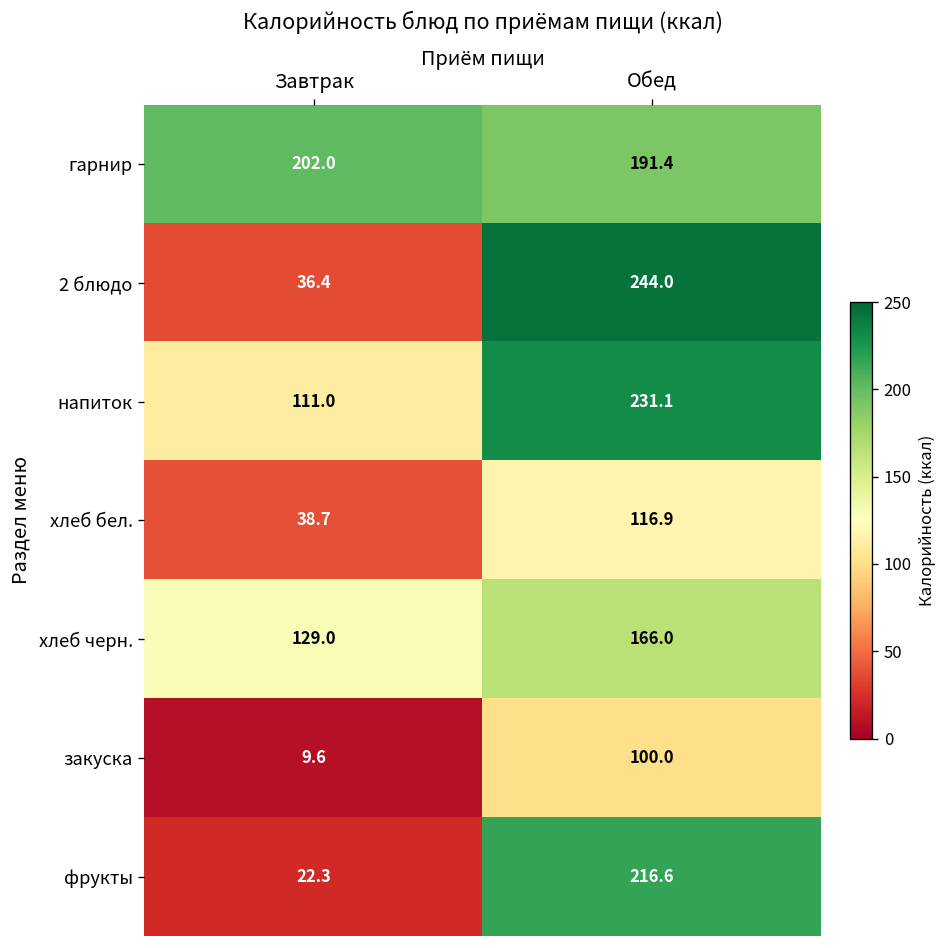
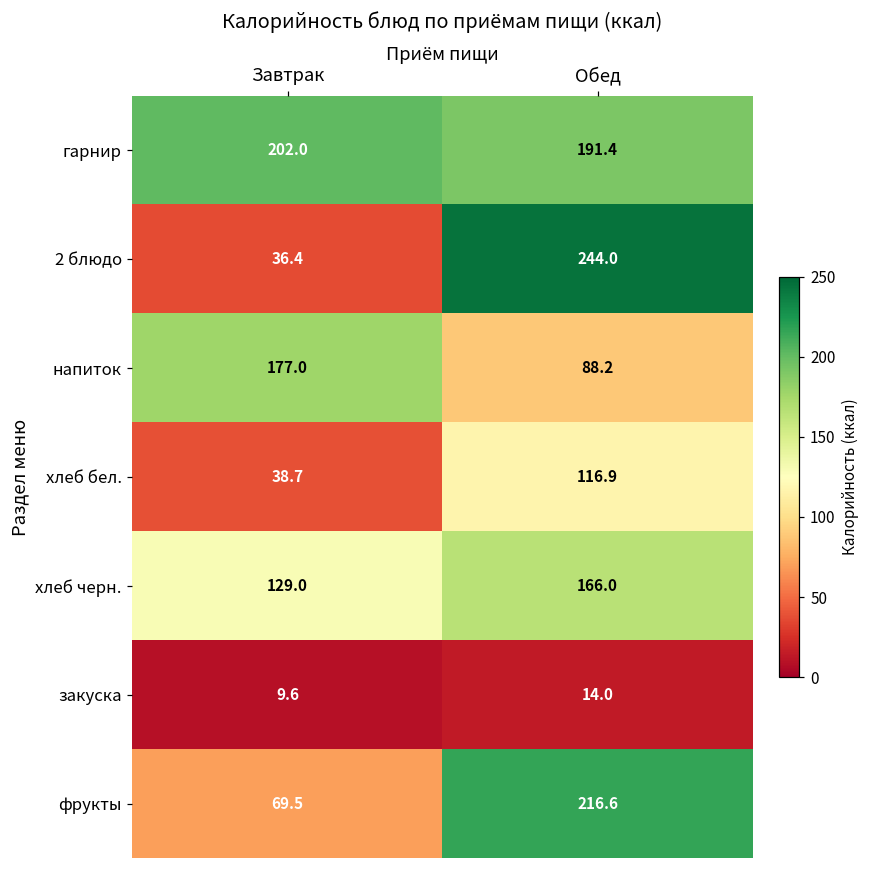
напиток, Завтрак: 111.0 -> 177.0
напиток, Обед: 231.1 -> 88.2
закуска, Обед: 100.0 -> 14.0
фрукты, Завтрак: 22.3 -> 69.5
